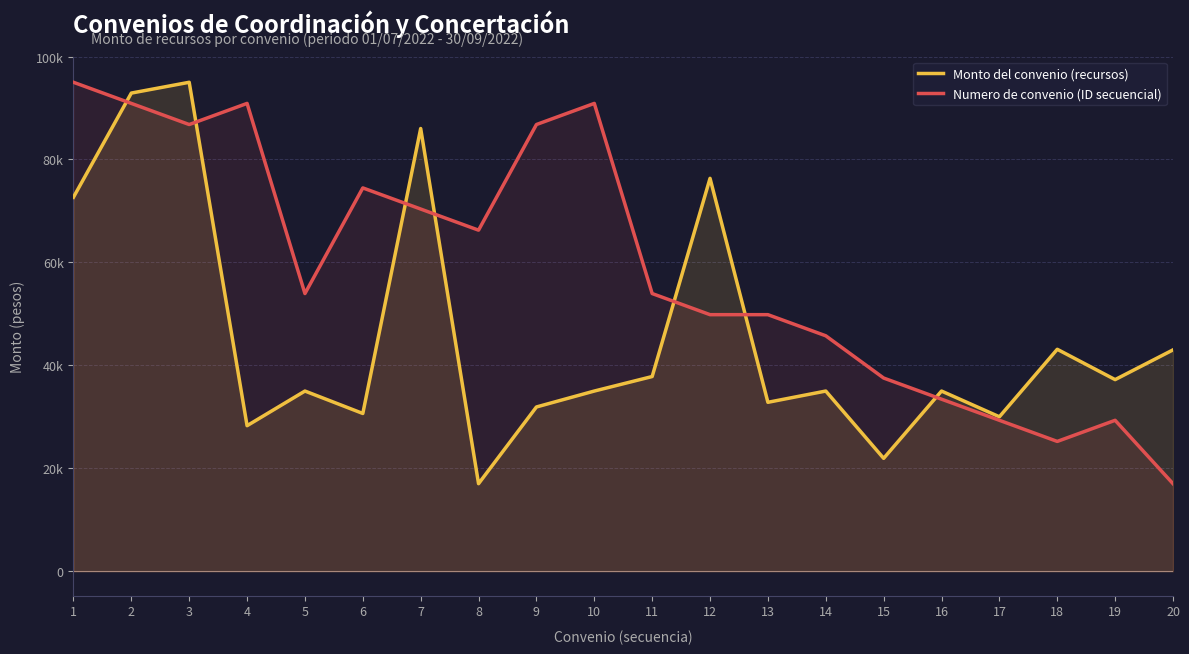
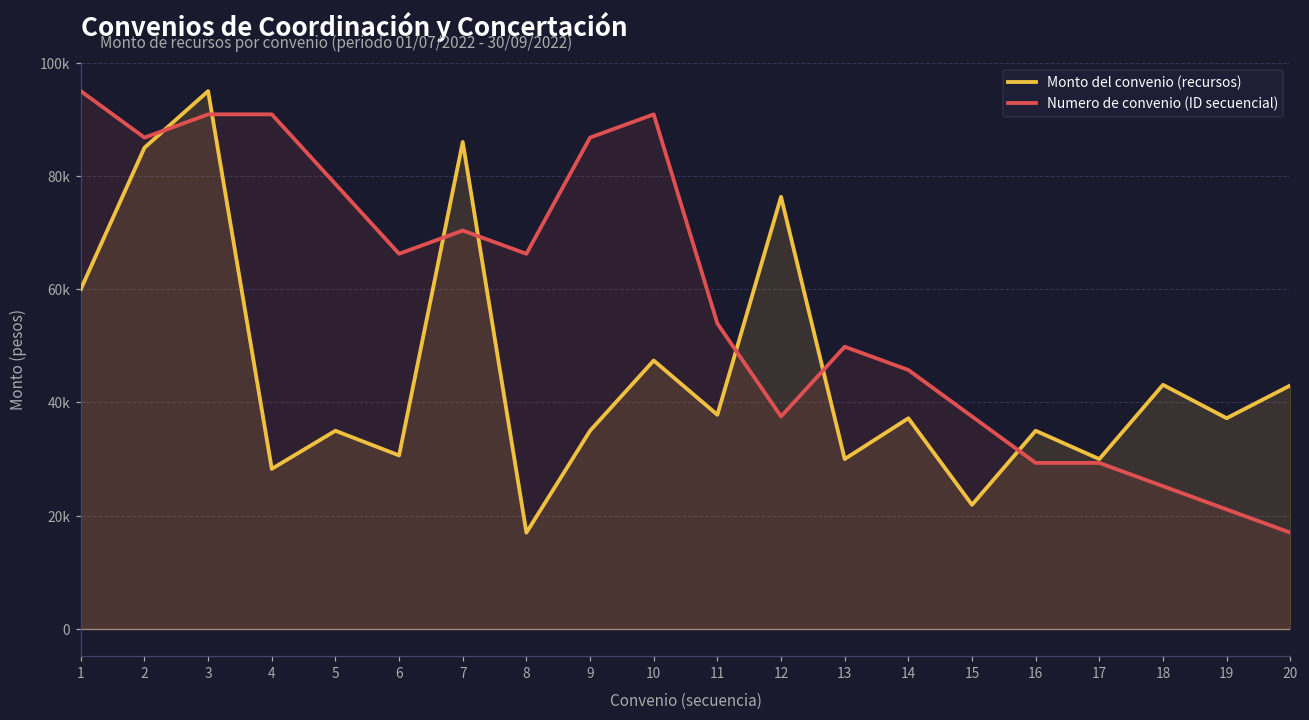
Monto del convenio (recursos), 1: 73000 -> 60000
Monto del convenio (recursos), 2: 93000 -> 85000
Numero de convenio (ID secuencial), 2: 91000 -> 87000
Numero de convenio (ID secuencial), 3: 87000 -> 91000
Numero de convenio (ID secuencial), 5: 54000 -> 79000
Numero de convenio (ID secuencial), 6: 74000 -> 66000
Monto del convenio (recursos), 9: 32000 -> 35000
Monto del convenio (recursos), 10: 35000 -> 47000
Numero de convenio (ID secuencial), 12: 50000 -> 38000
Monto del convenio (recursos), 13: 33000 -> 30000
Monto del convenio (recursos), 14: 35000 -> 37000
Numero de convenio (ID secuencial), 16: 33000 -> 29000
Numero de convenio (ID secuencial), 19: 29000 -> 21000
